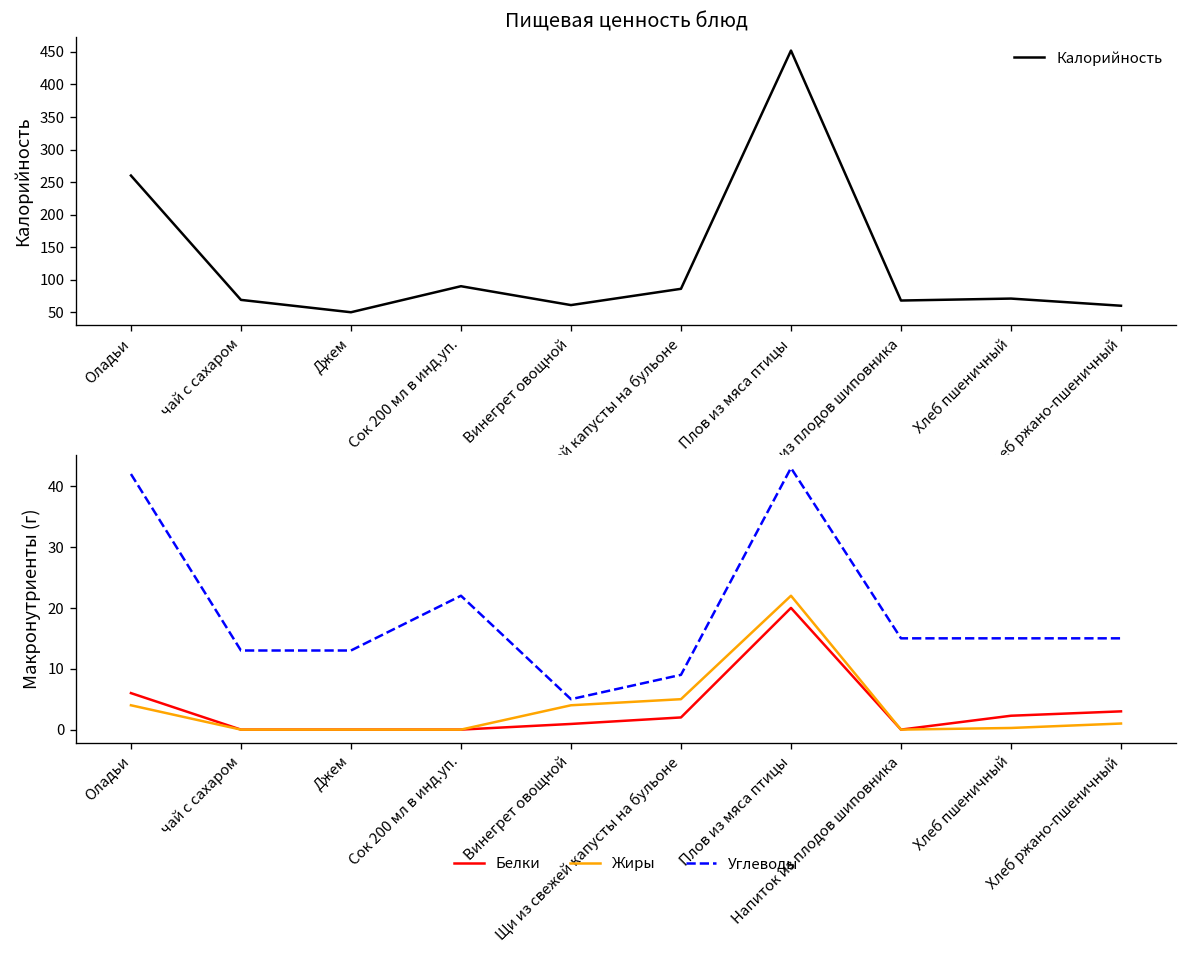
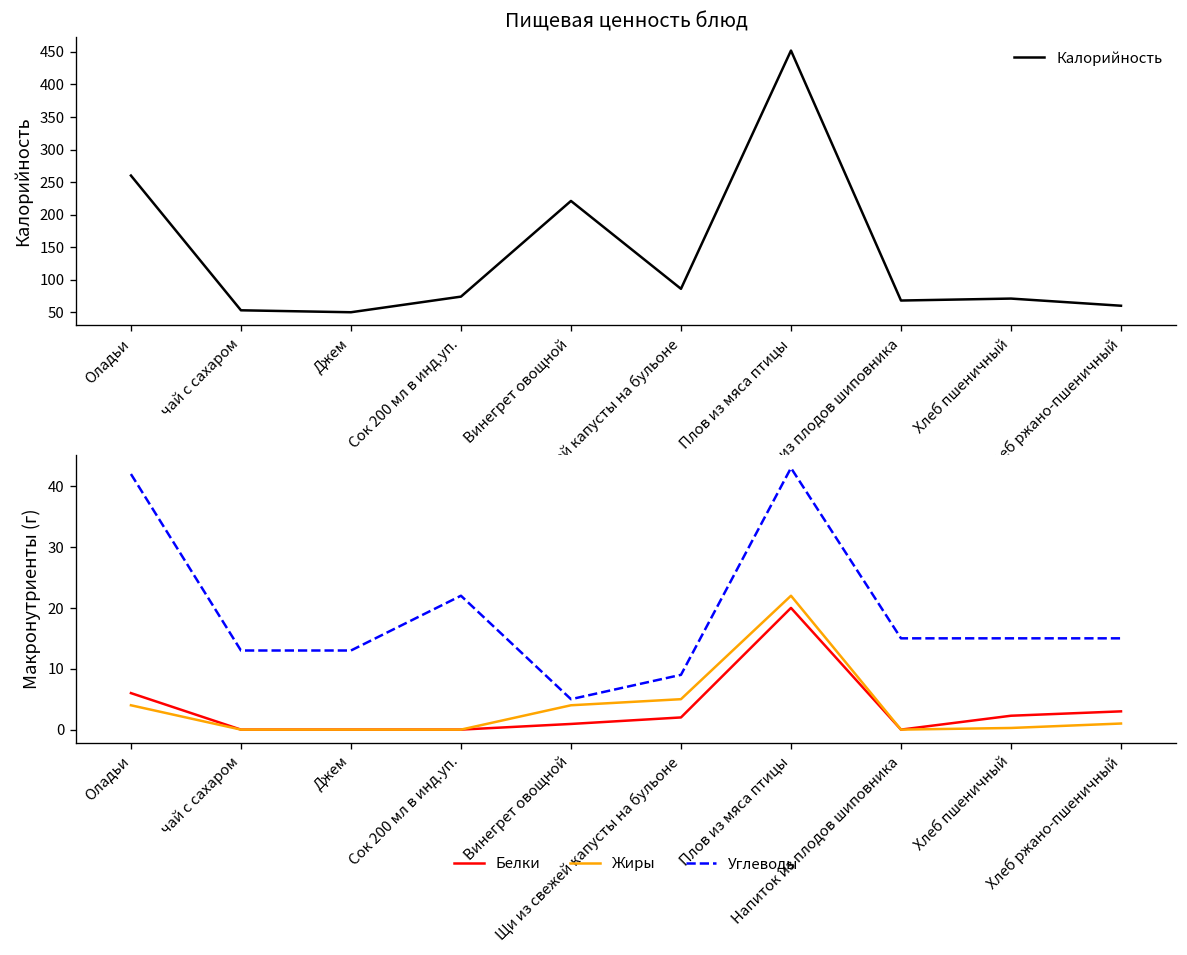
Пищевая ценность блюд, чай с сахаром: 70 -> 50
Пищевая ценность блюд, Сок 200 мл в инд.уп.: 90 -> 70
Пищевая ценность блюд, Винегрет овощной: 60 -> 220
